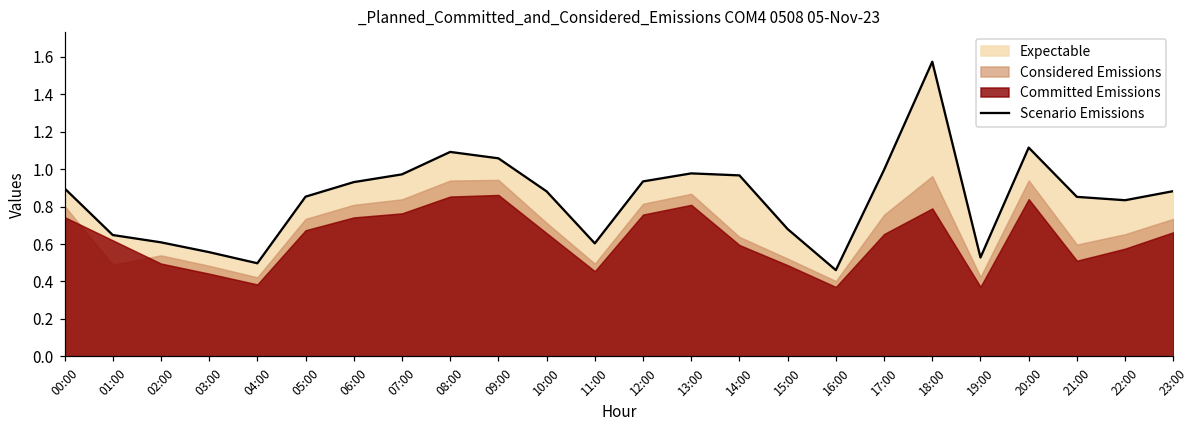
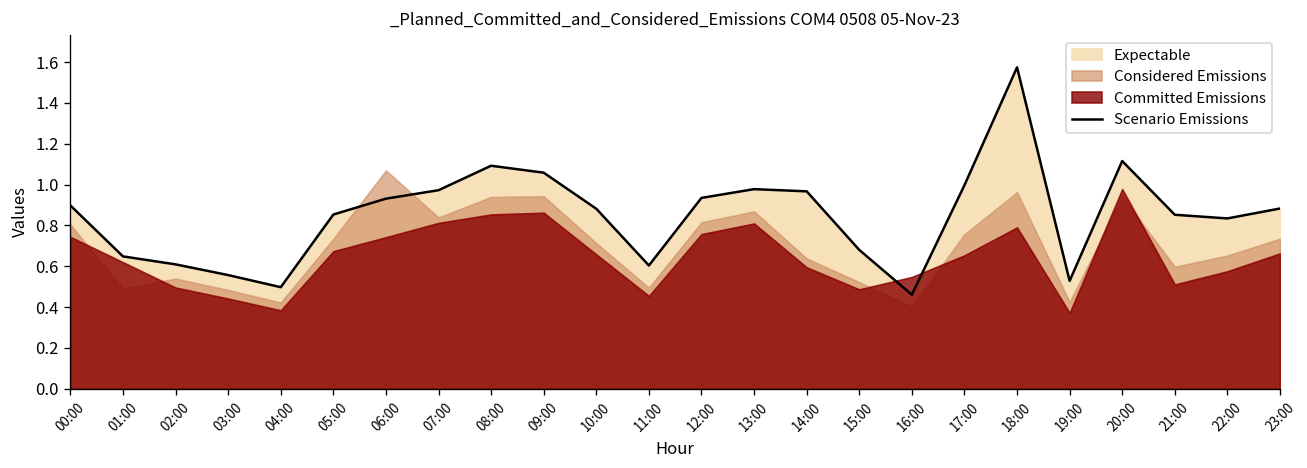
Considered Emissions, 06:00: 0.81 -> 1.07
Committed Emissions, 07:00: 0.76 -> 0.81
Committed Emissions, 16:00: 0.37 -> 0.55
Committed Emissions, 20:00: 0.84 -> 0.98
